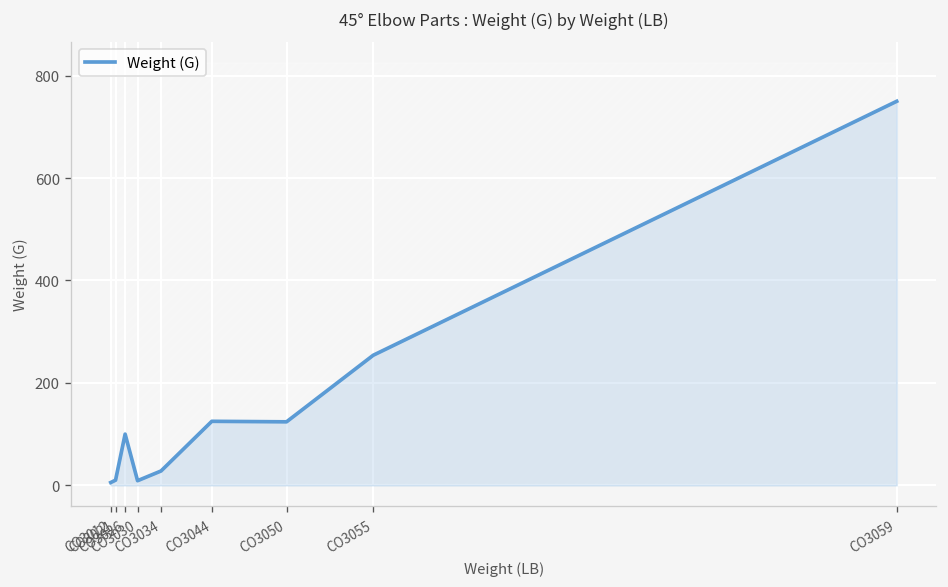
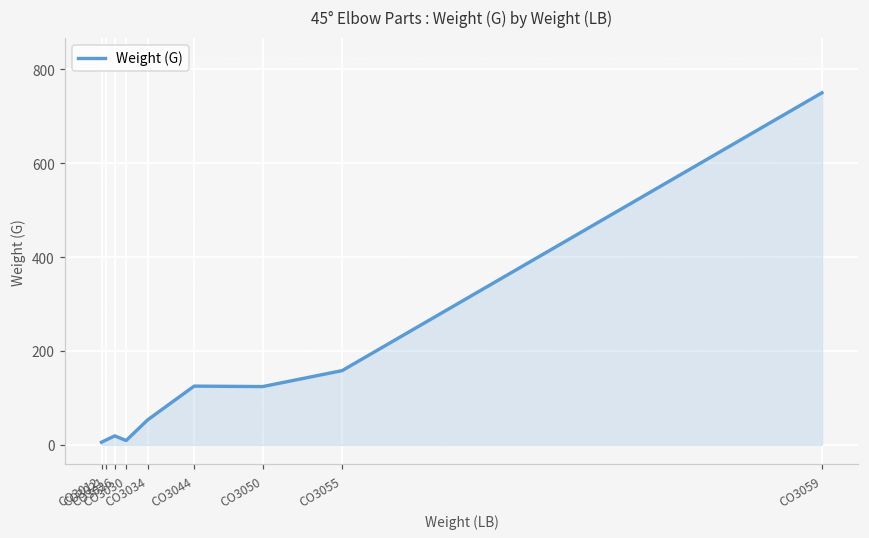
Weight (G), CO3026: 100 -> 20
Weight (G), CO3034: 30 -> 50
Weight (G), CO3055: 250 -> 160
